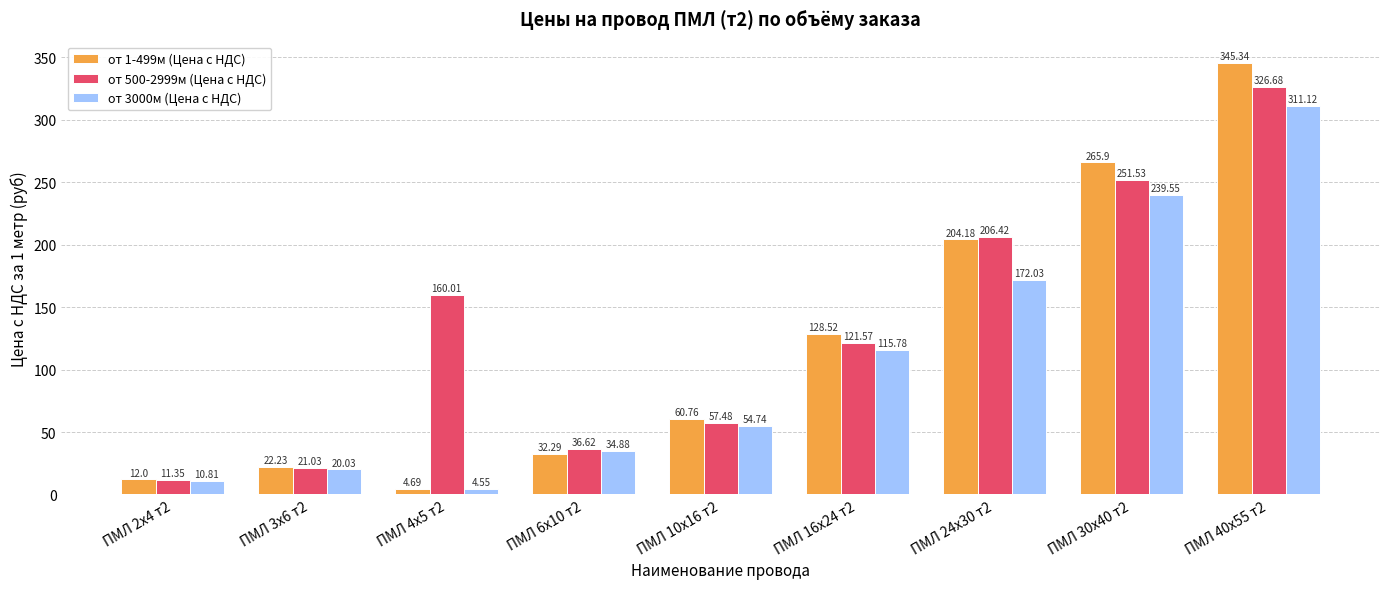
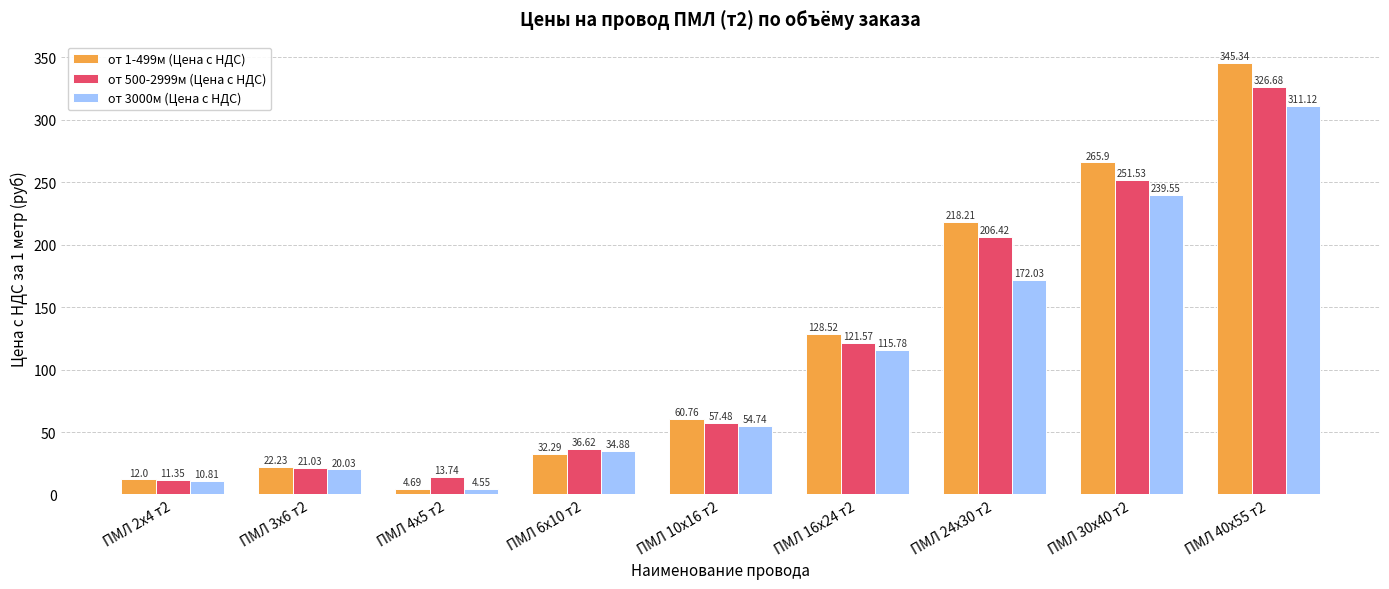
от 500-2999м (Цена с НДС), ПМЛ 4х5 т2: 160.01 -> 13.74
от 1-499м (Цена с НДС), ПМЛ 24х30 т2: 204.18 -> 218.21
